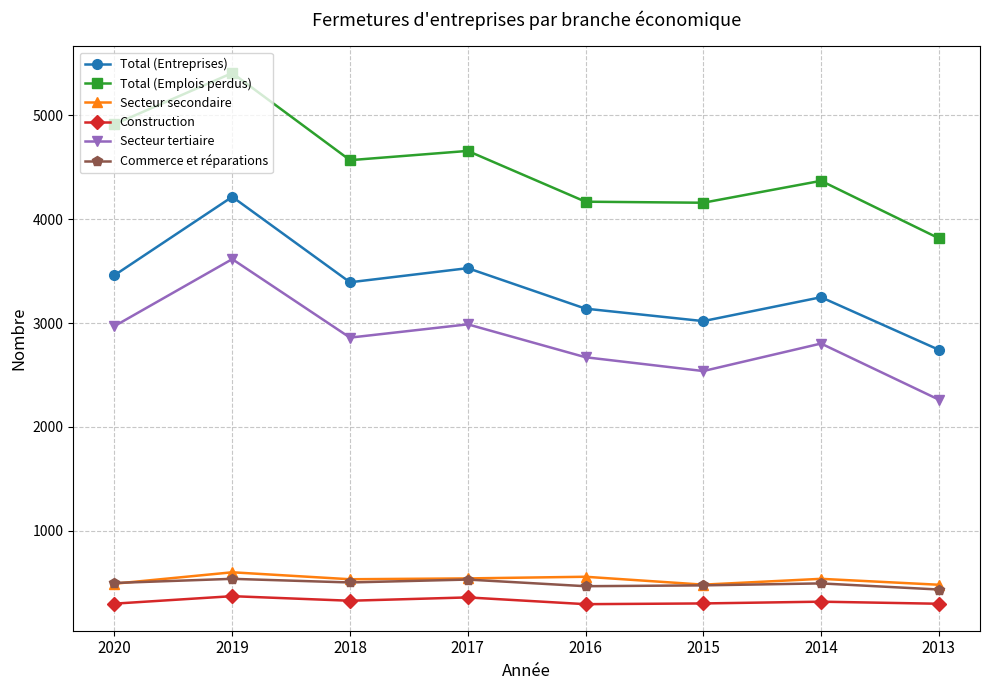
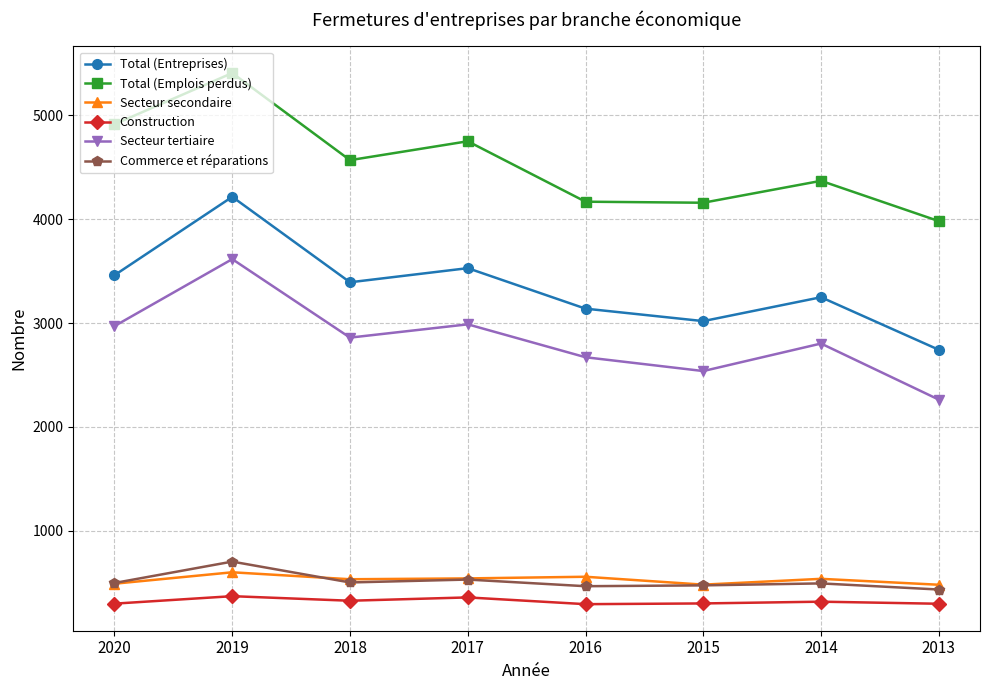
Commerce et réparations, 2019: 540 -> 700
Total (Emplois perdus), 2017: 4660 -> 4750
Total (Emplois perdus), 2013: 3820 -> 3980
